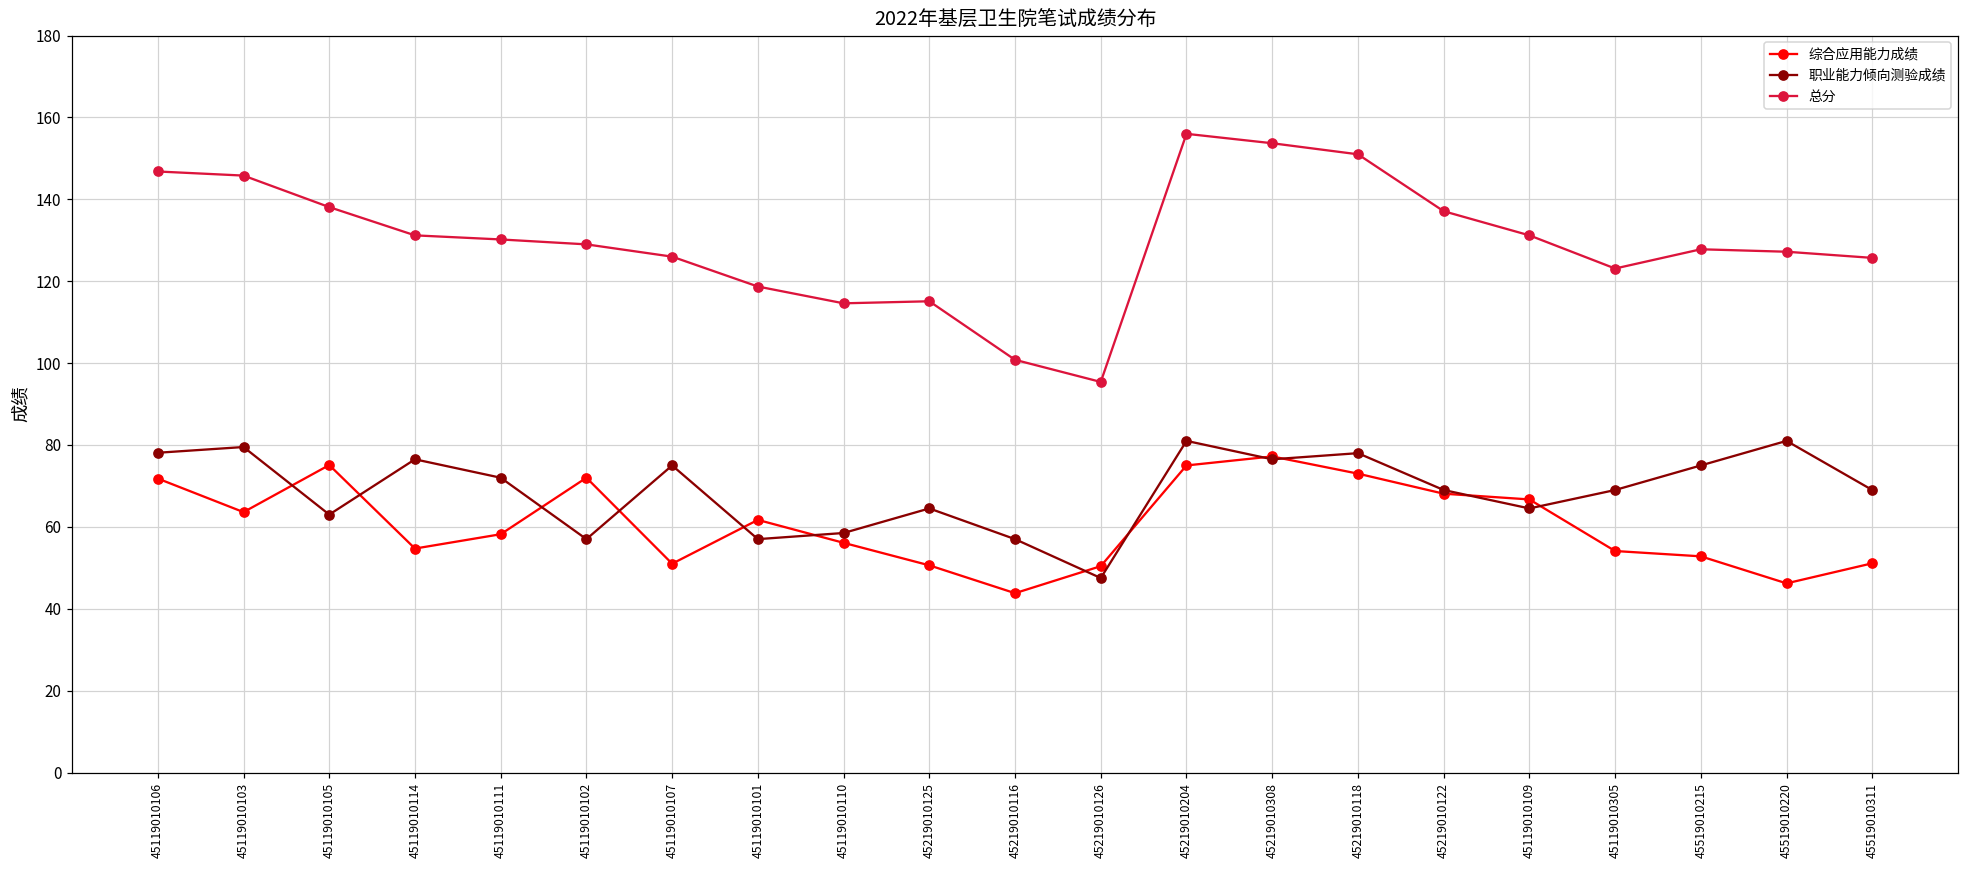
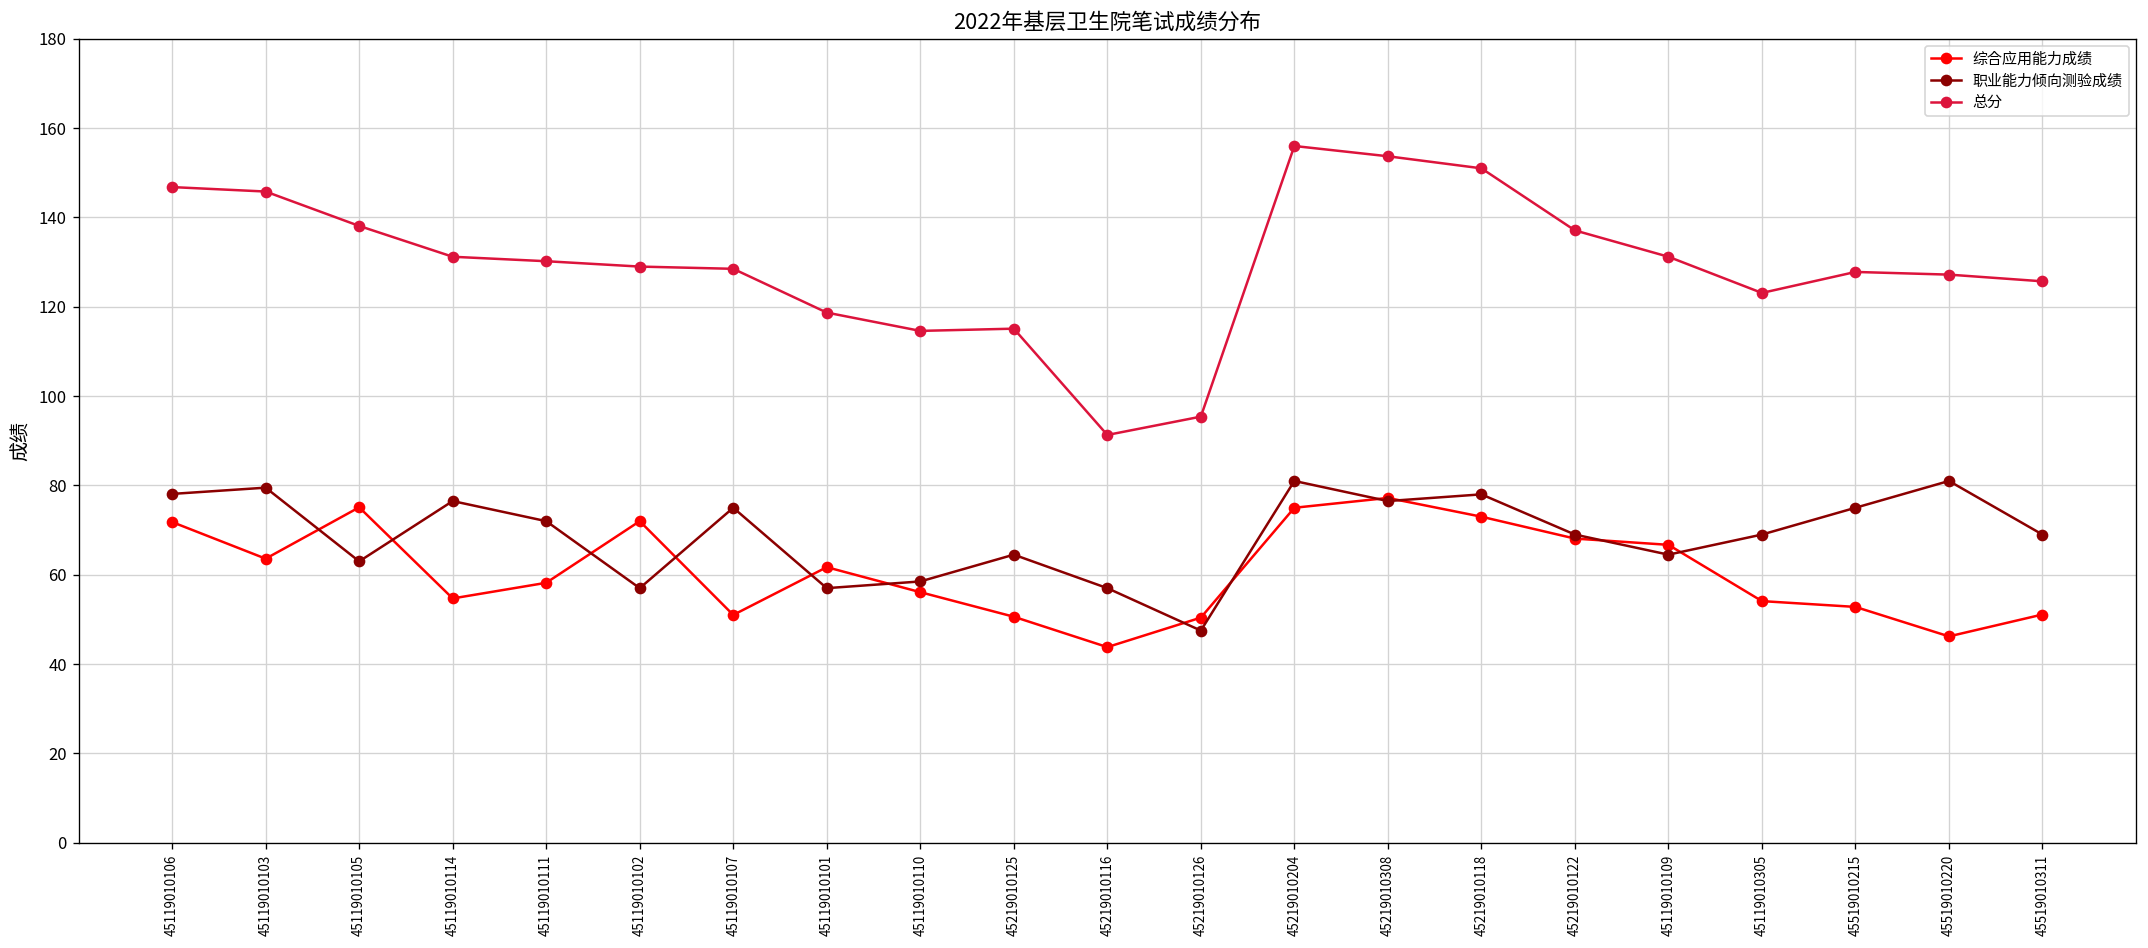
总分, 45119010107: 126 -> 129
总分, 45219010116: 101 -> 91
